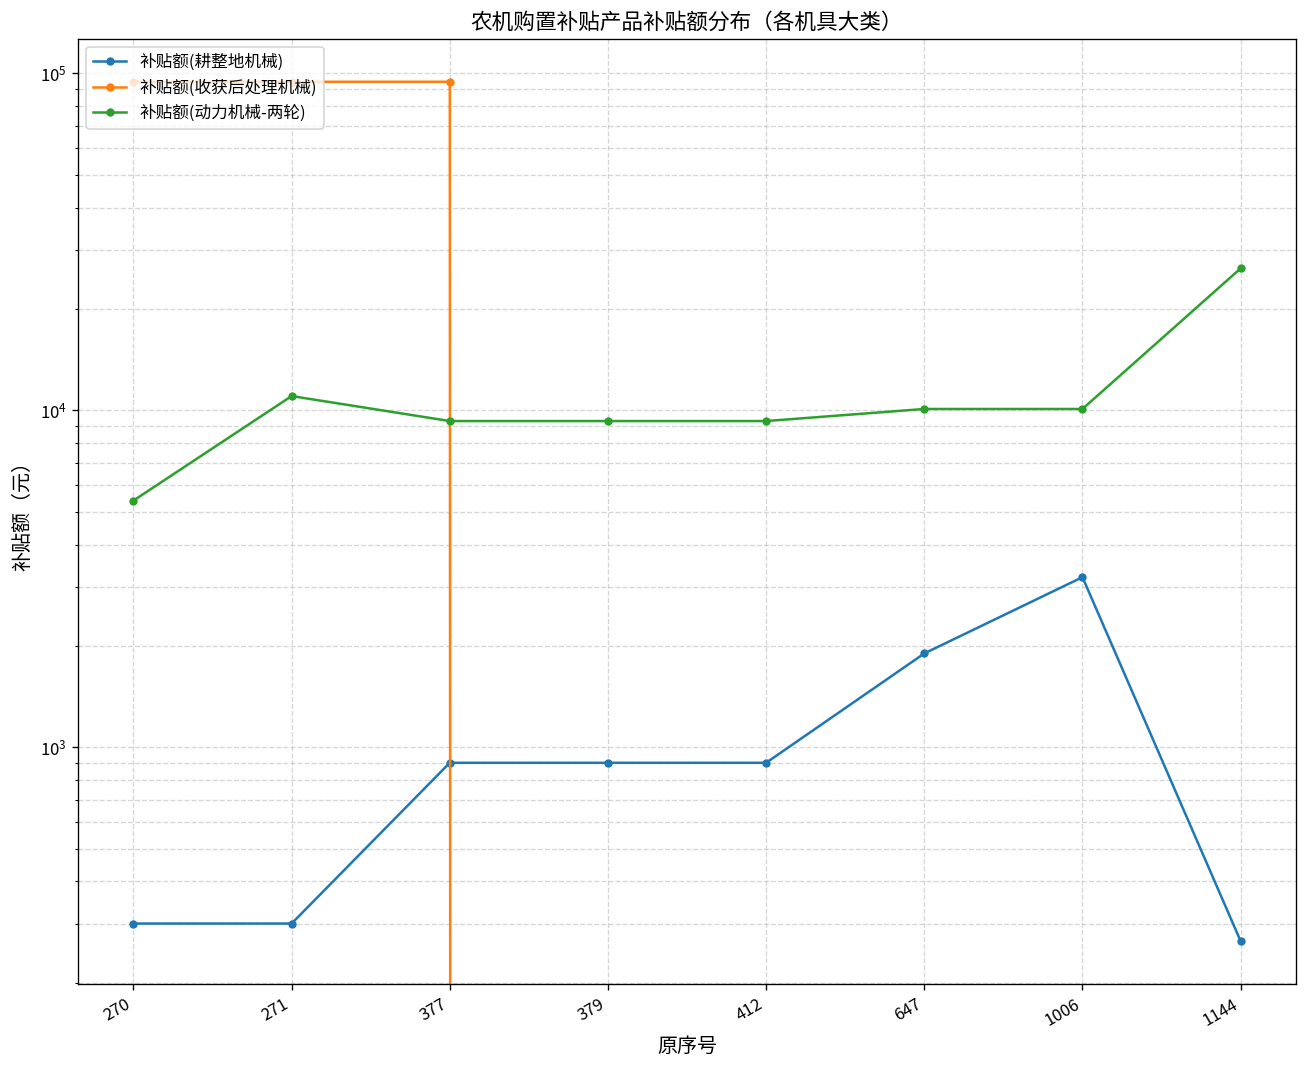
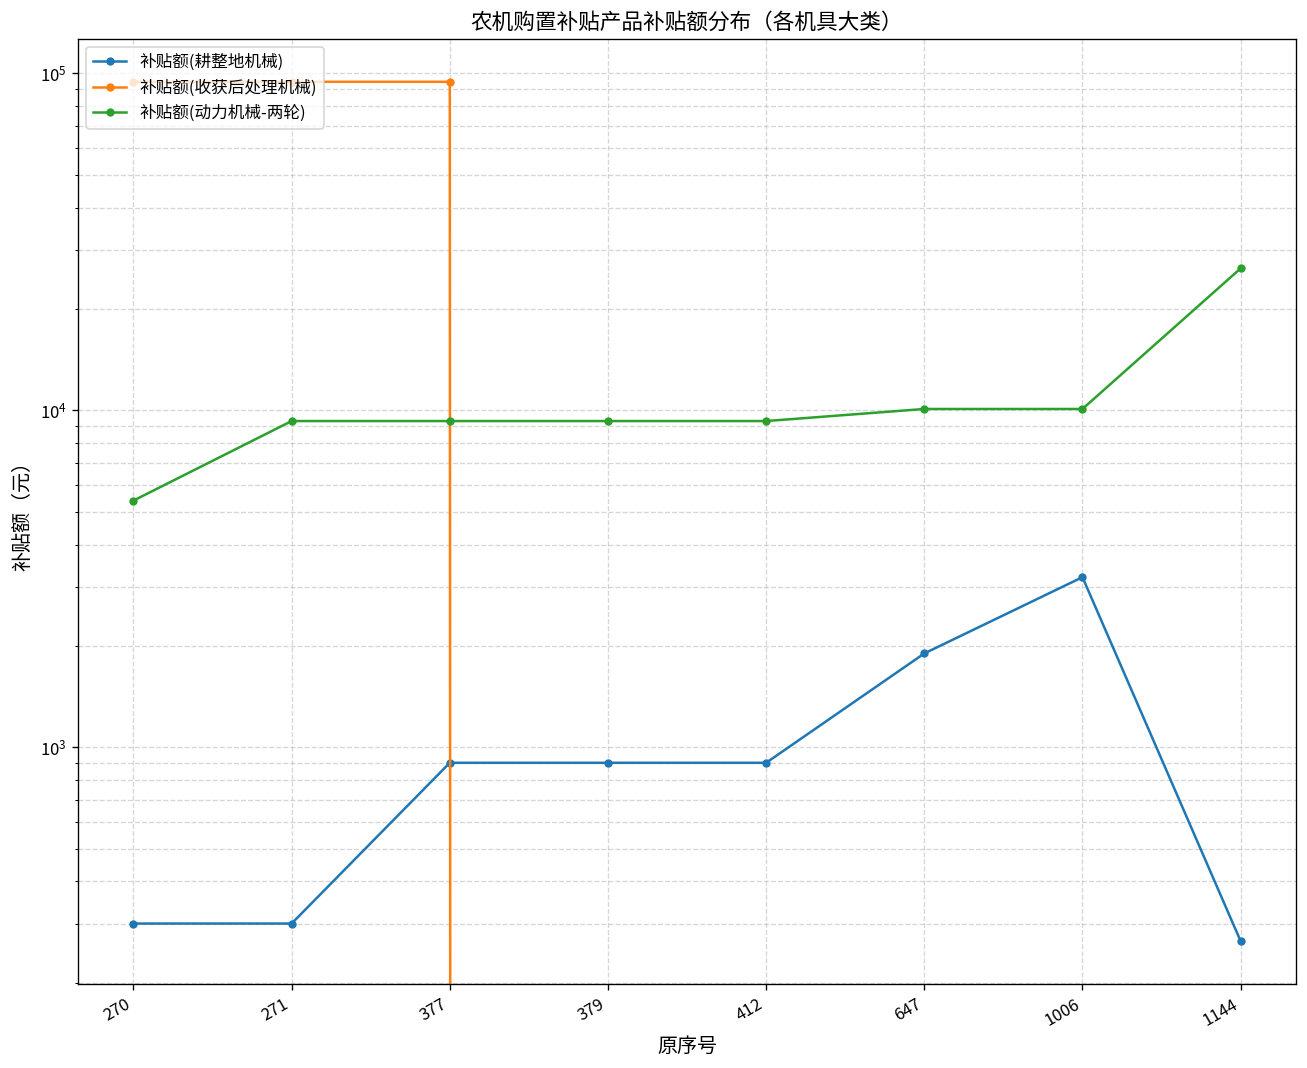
补贴额(动力机械-两轮), 271: 11000 -> 9300
